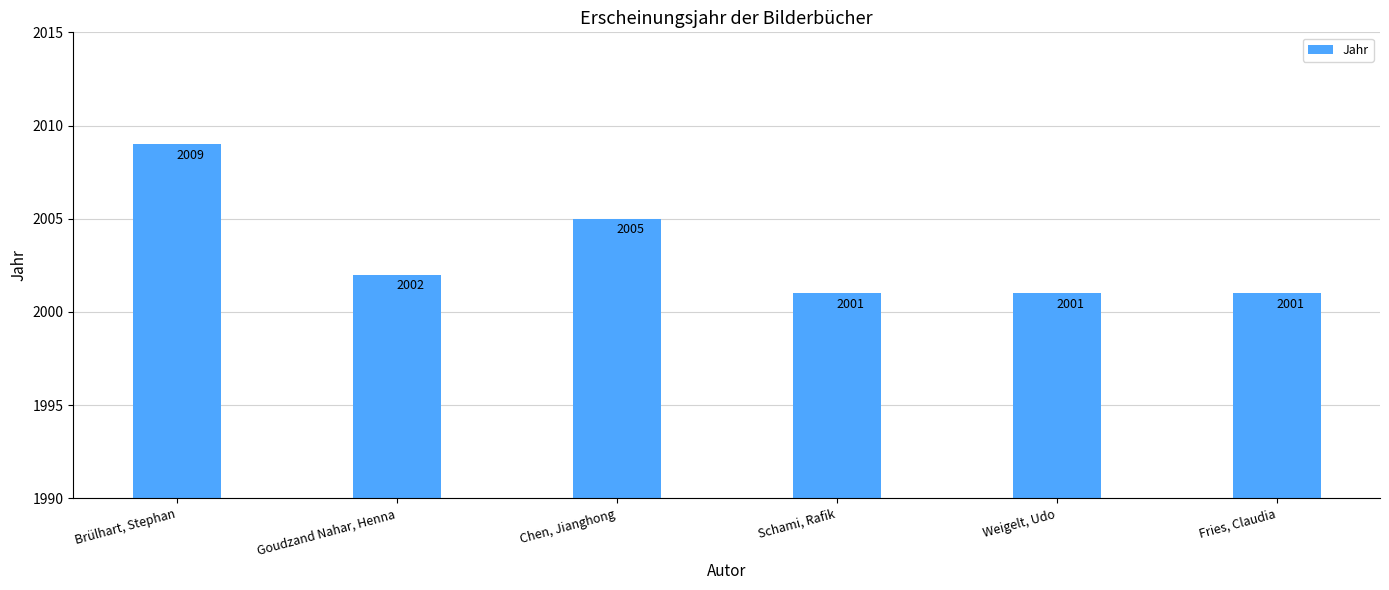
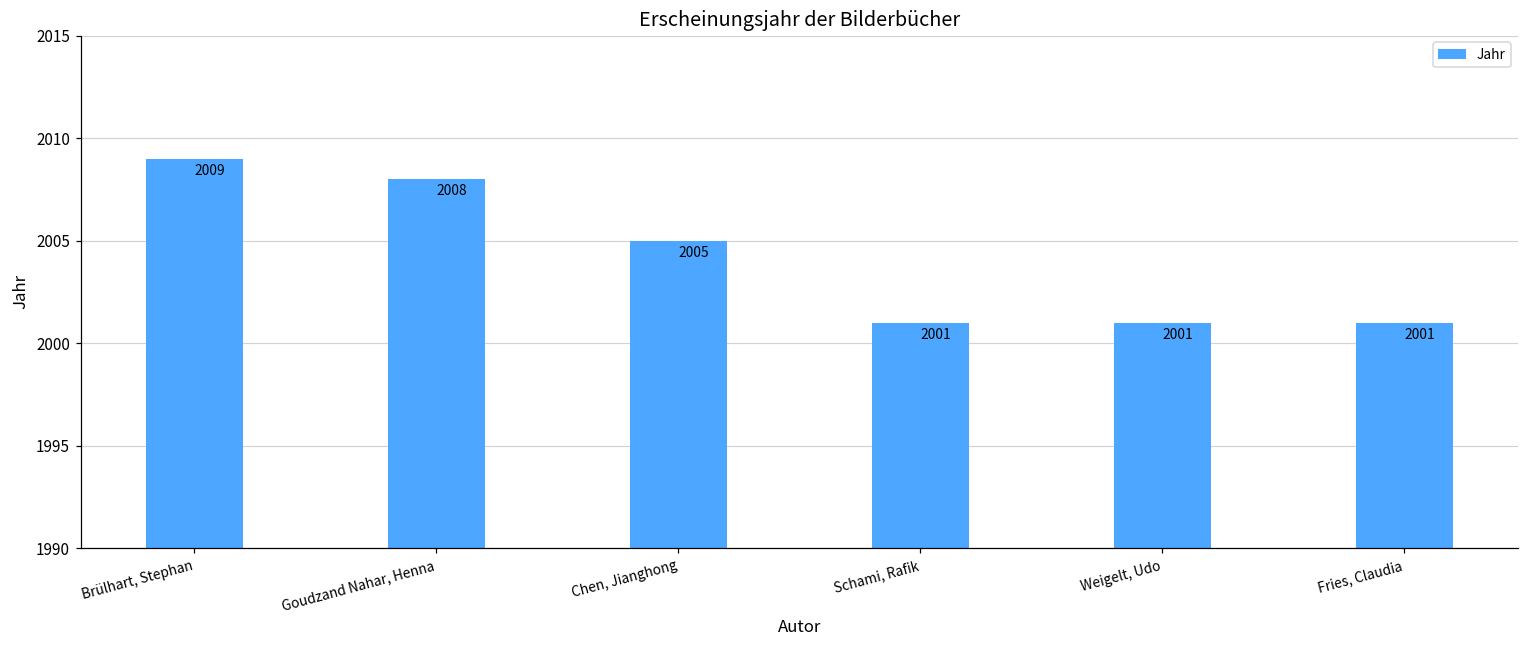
Goudzand Nahar, Henna: 2002 -> 2008
